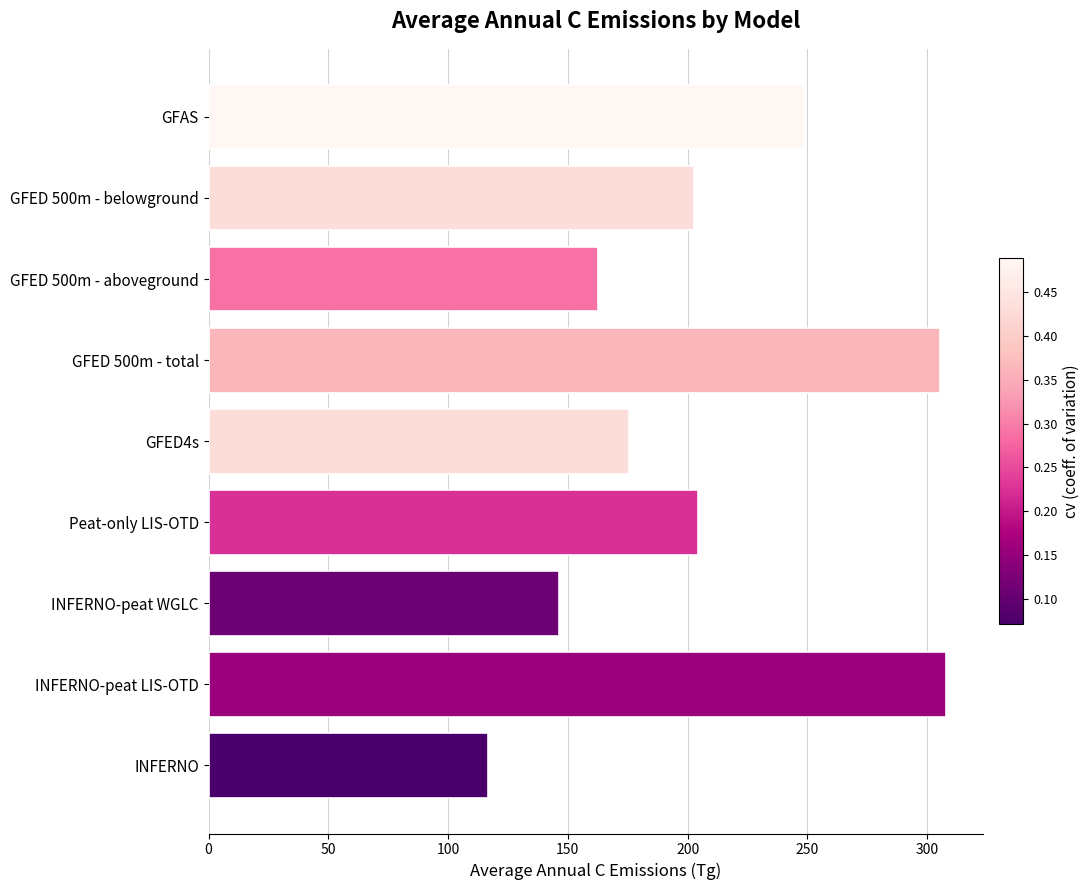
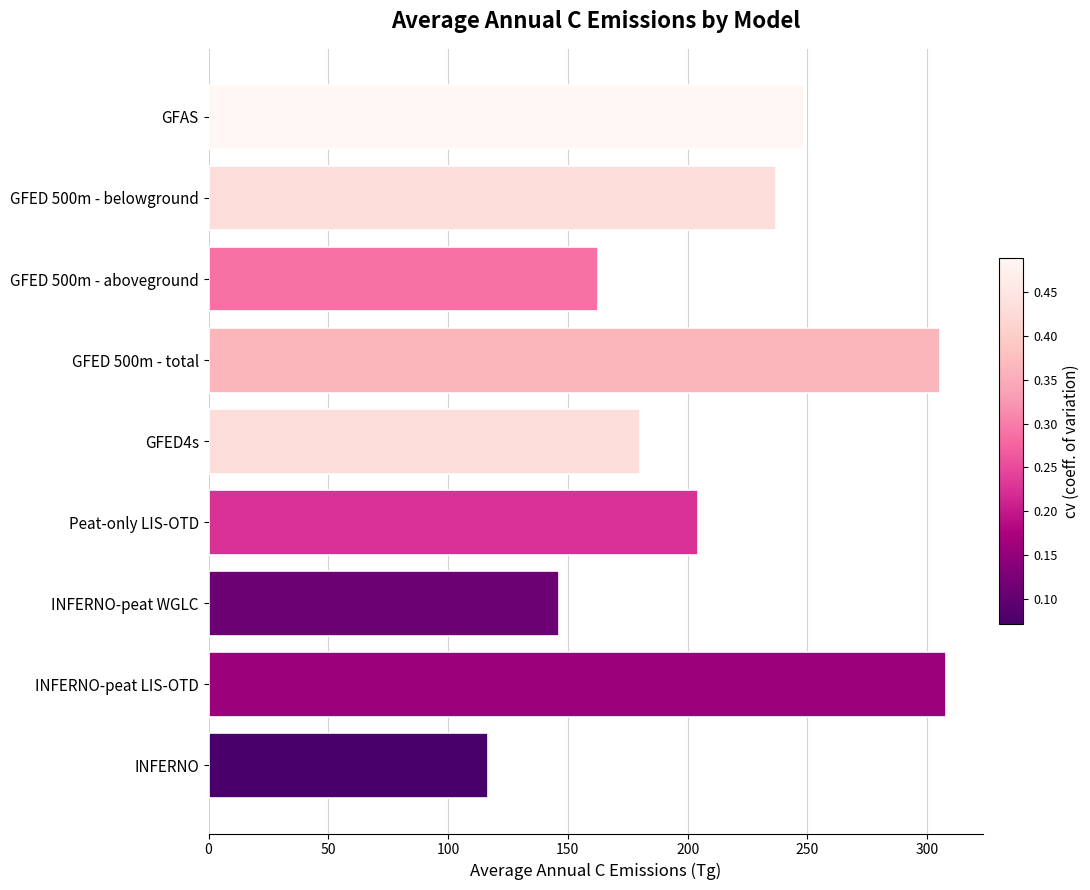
GFED 500m - belowground: 203 -> 237
GFED4s: 176 -> 180
